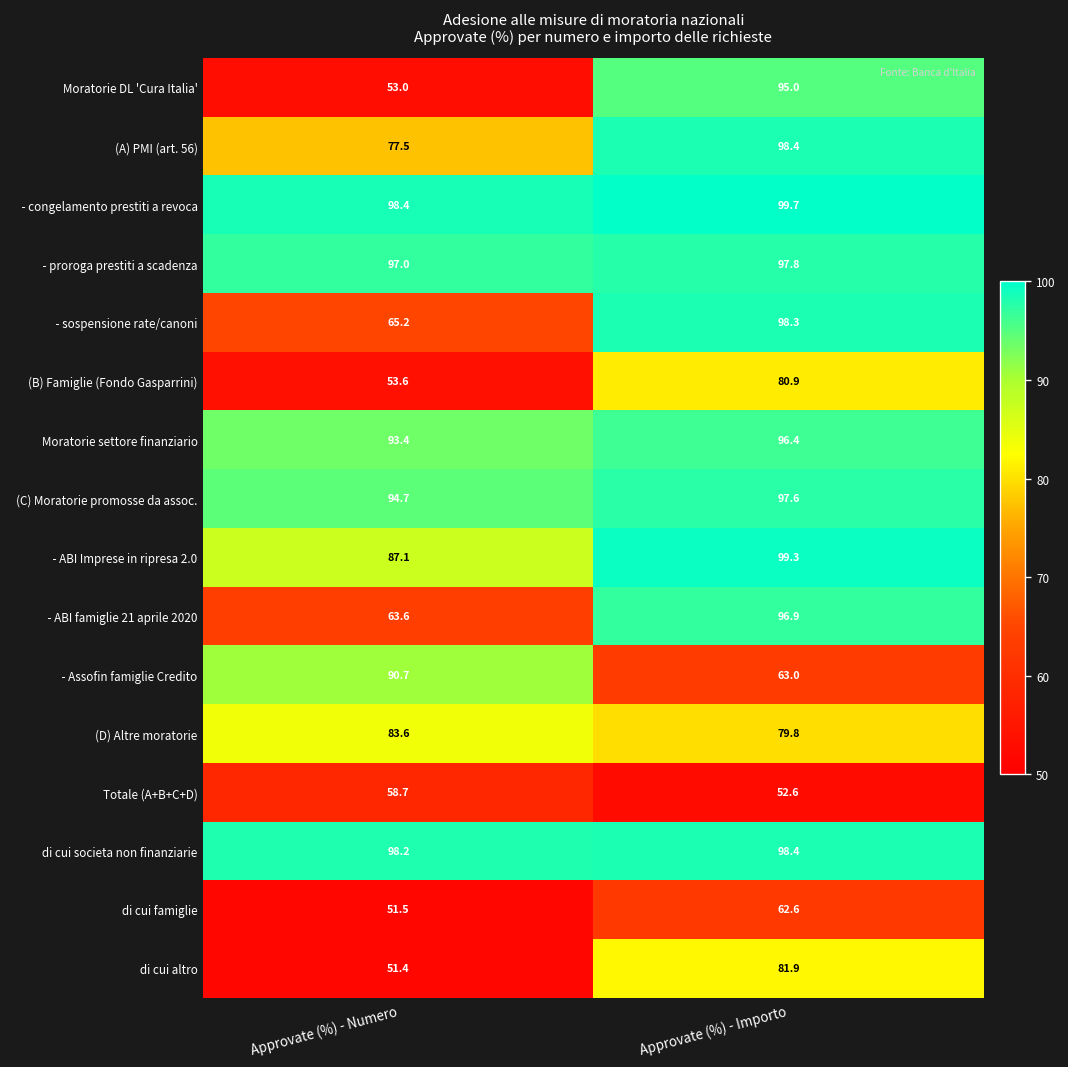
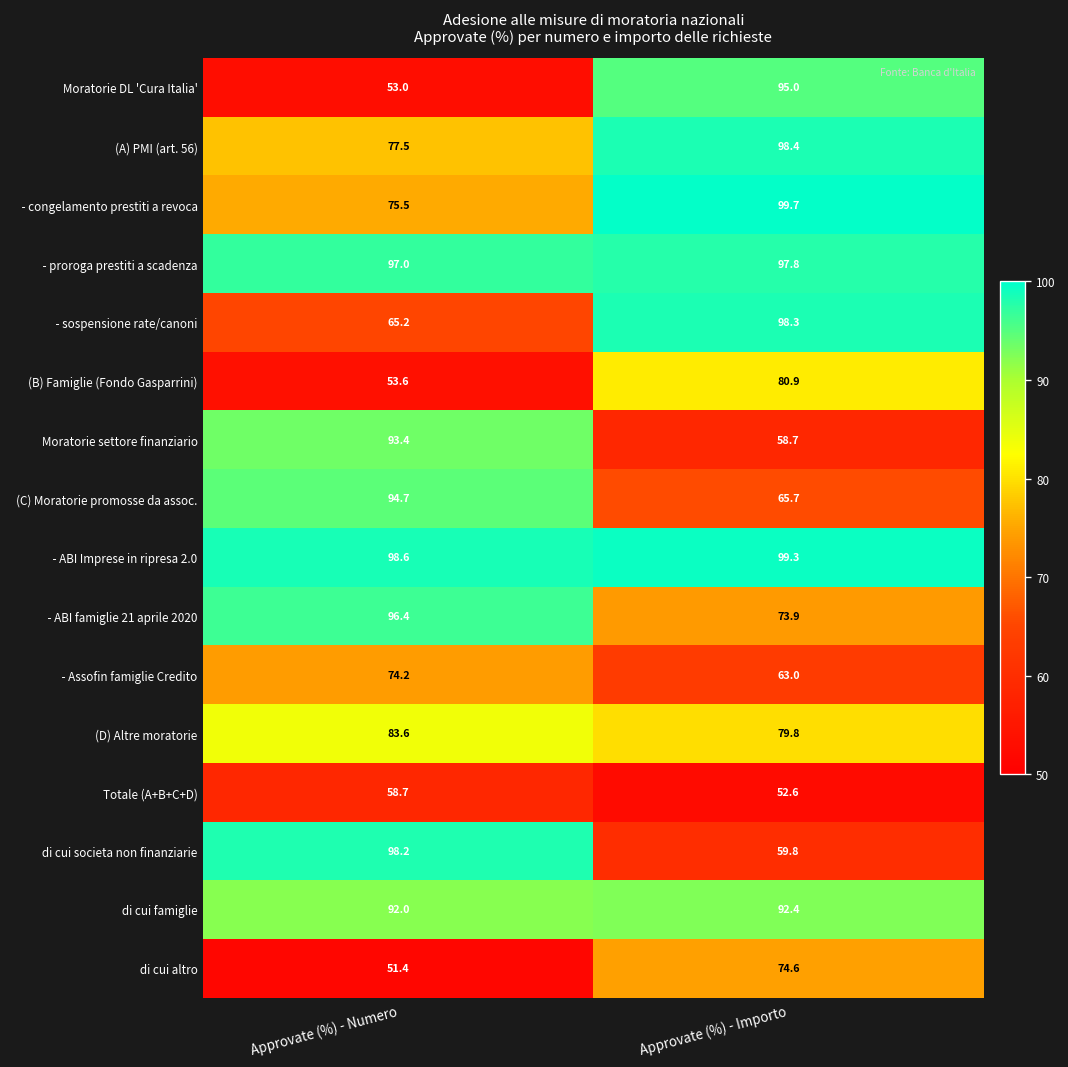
- congelamento prestiti a revoca, Approvate (%) - Numero: 98.4 -> 75.5
Moratorie settore finanziario, Approvate (%) - Importo: 96.4 -> 58.7
(C) Moratorie promosse da assoc., Approvate (%) - Importo: 97.6 -> 65.7
- ABI Imprese in ripresa 2.0, Approvate (%) - Numero: 87.1 -> 98.6
- ABI famiglie 21 aprile 2020, Approvate (%) - Numero: 63.6 -> 96.4
- ABI famiglie 21 aprile 2020, Approvate (%) - Importo: 96.9 -> 73.9
- Assofin famiglie Credito, Approvate (%) - Numero: 90.7 -> 74.2
di cui societa non finanziarie, Approvate (%) - Importo: 98.4 -> 59.8
di cui famiglie, Approvate (%) - Numero: 51.5 -> 92.0
di cui famiglie, Approvate (%) - Importo: 62.6 -> 92.4
di cui altro, Approvate (%) - Importo: 81.9 -> 74.6
